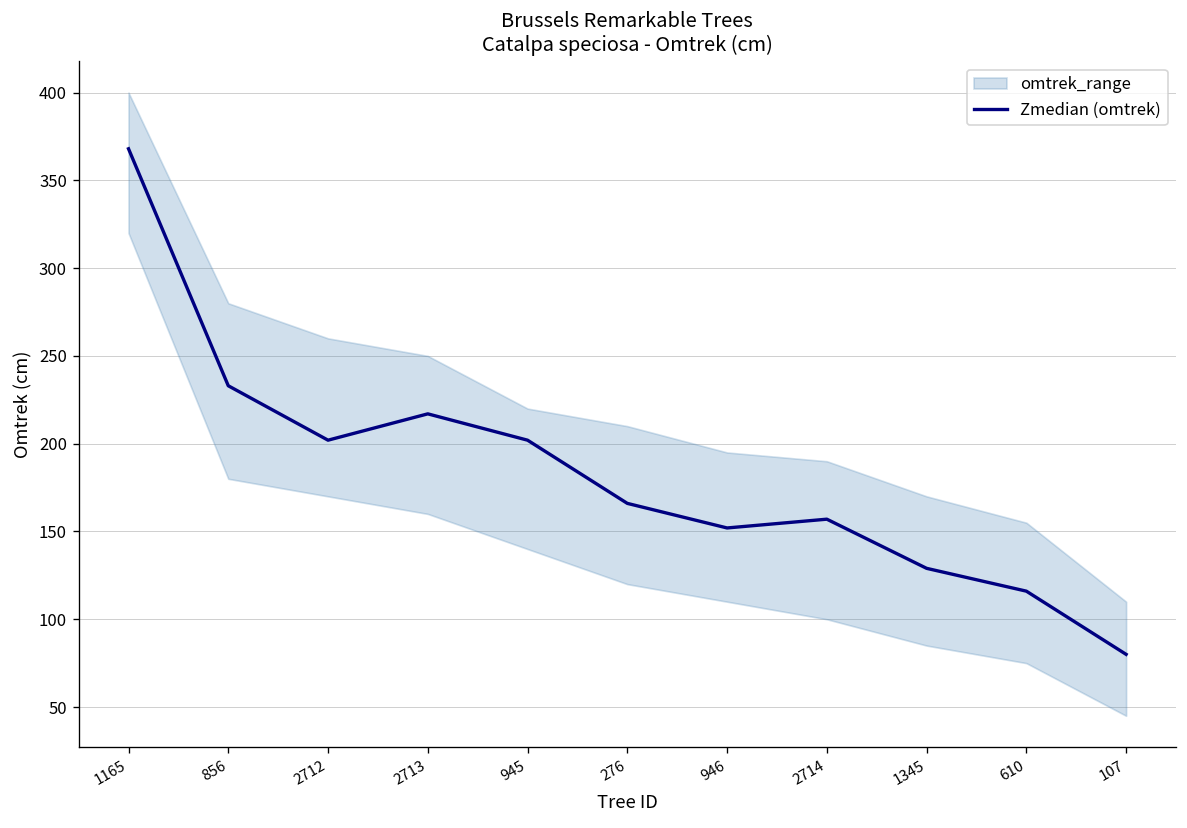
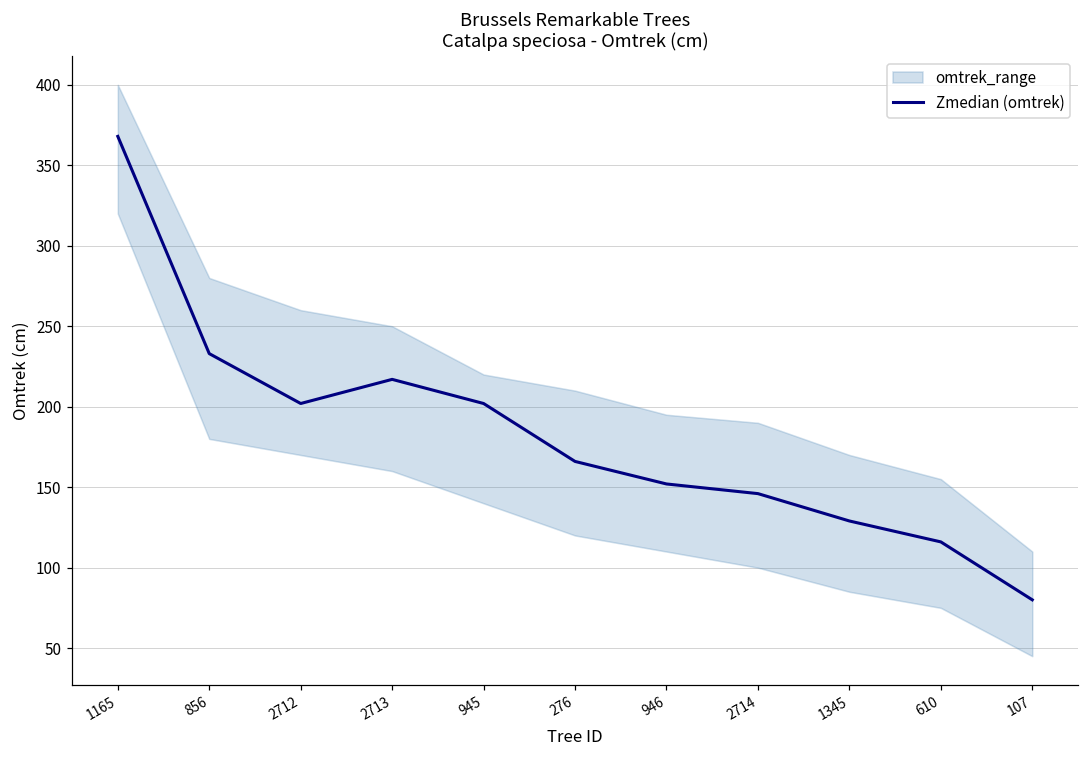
Zmedian (omtrek), 2714: 157 -> 146
